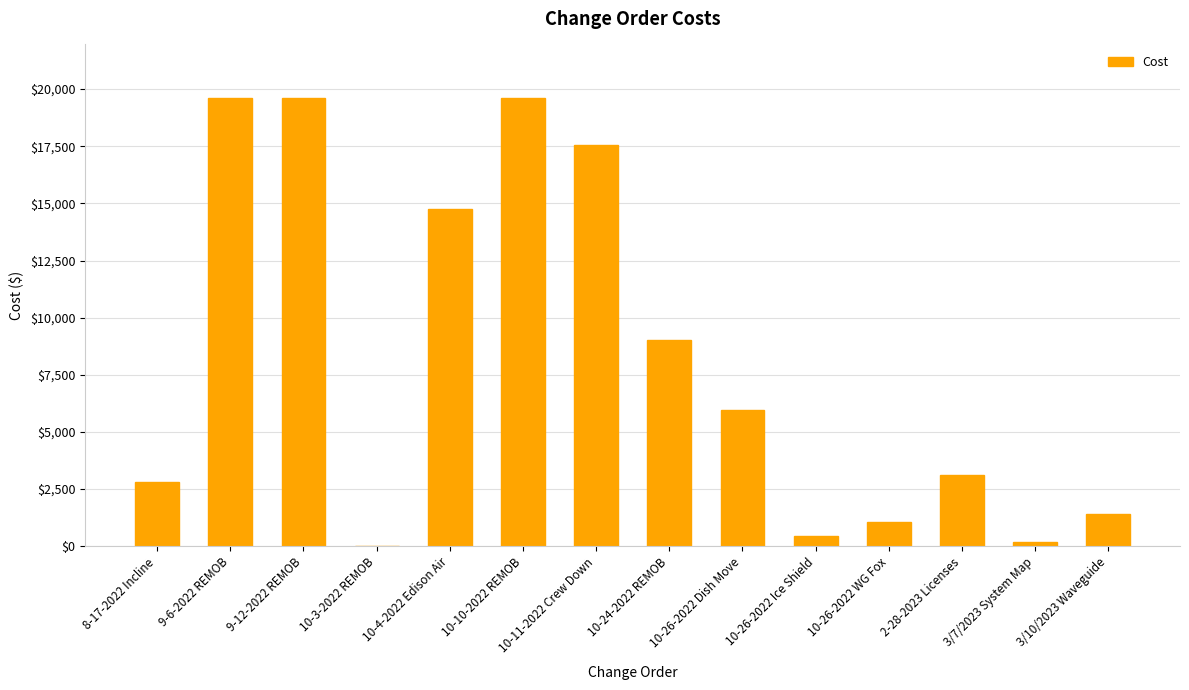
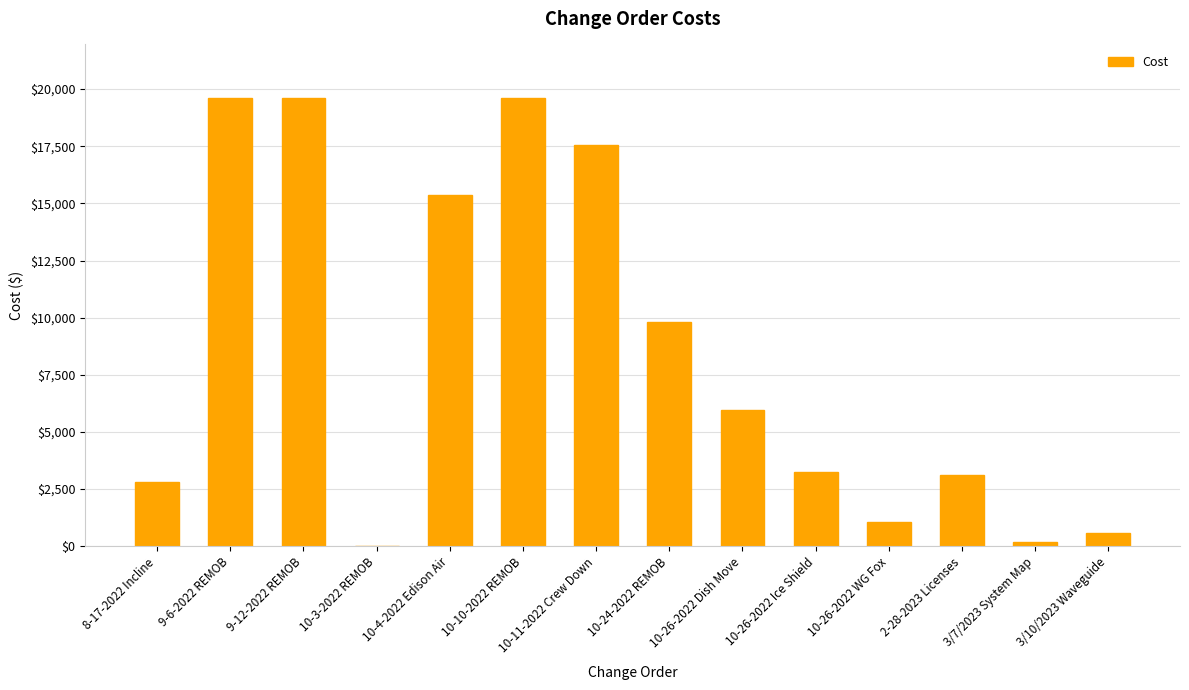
10-4-2022 Edison Air: $14,700 -> $15,400
10-24-2022 REMOB: $9,000 -> $9,800
10-26-2022 Ice Shield: $400 -> $3,200
3/10/2023 Waveguide: $1,400 -> $600
